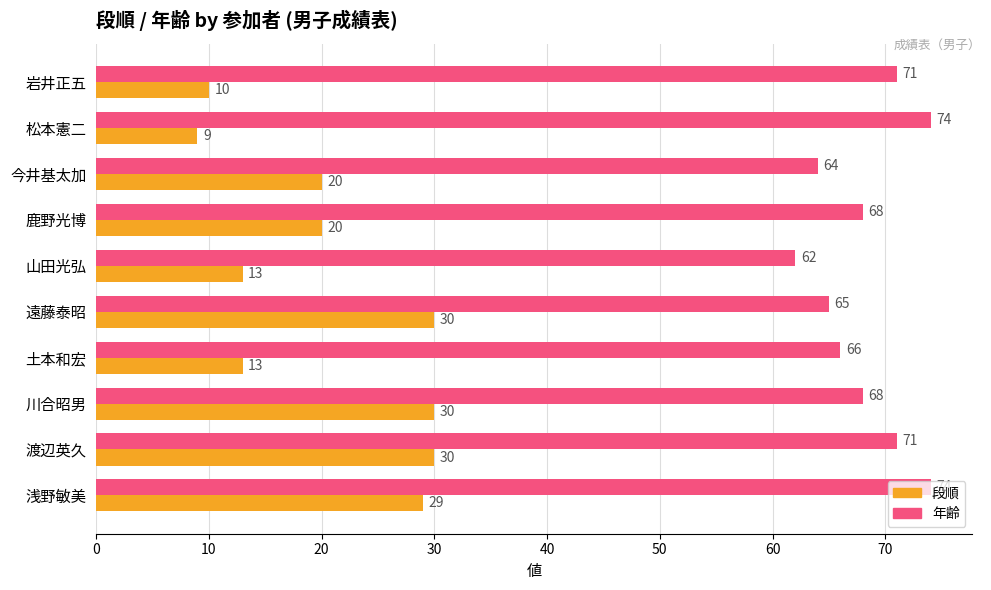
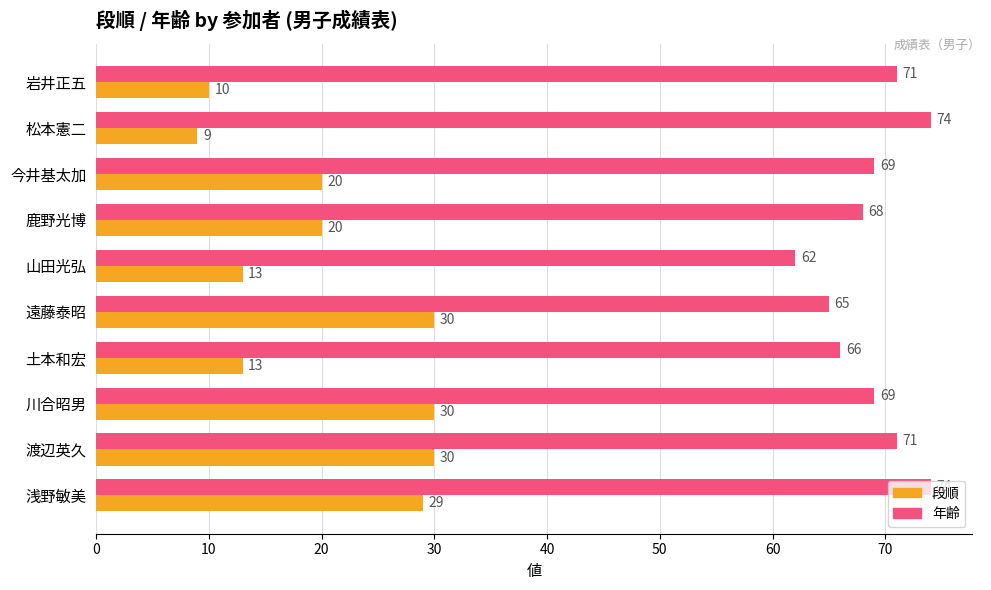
年齢, 今井基太加: 64 -> 69
年齢, 川合昭男: 68 -> 69
